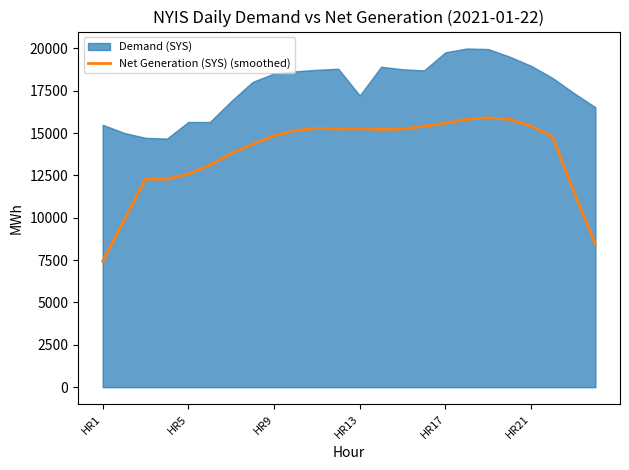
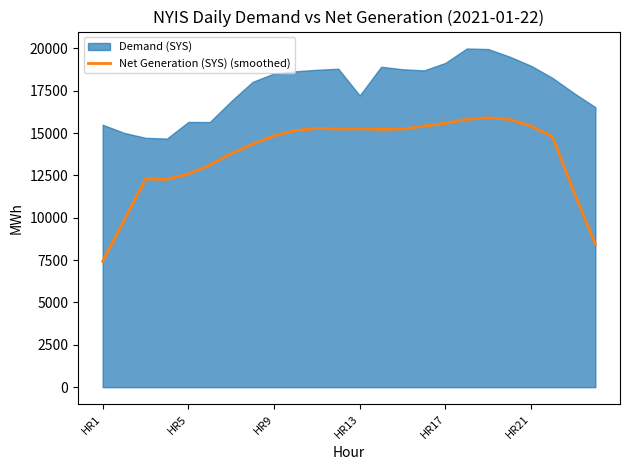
Demand (SYS), HR17: 19800 -> 19100
